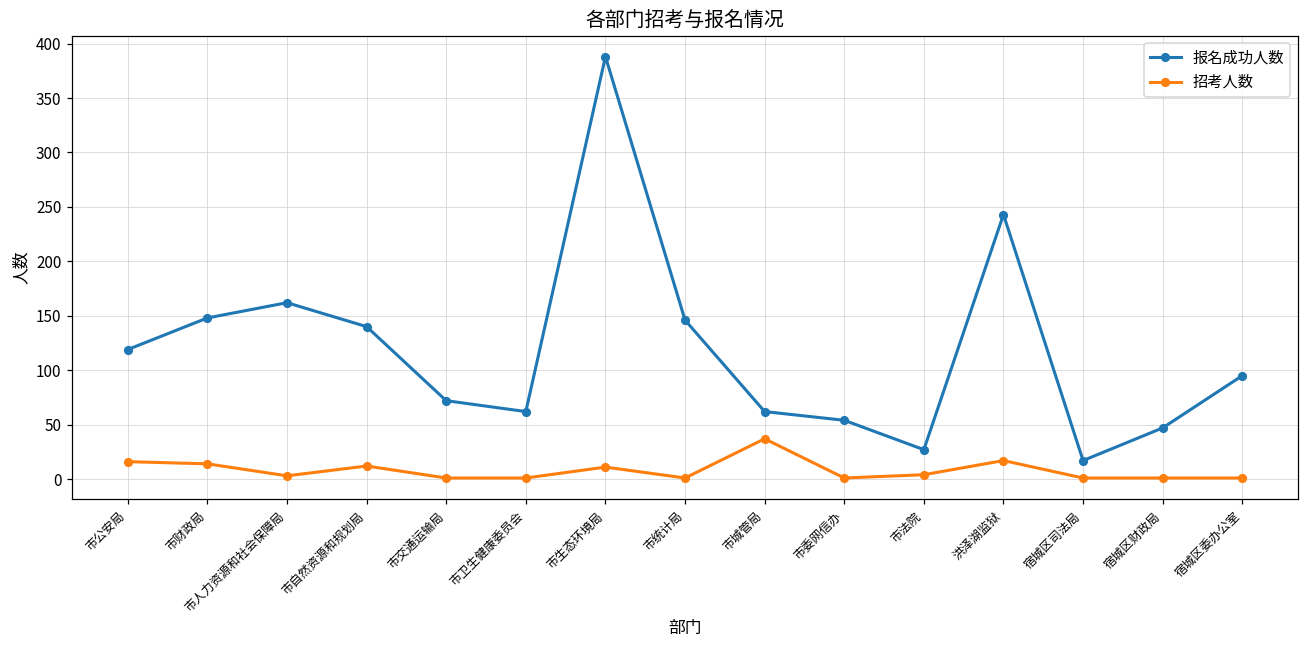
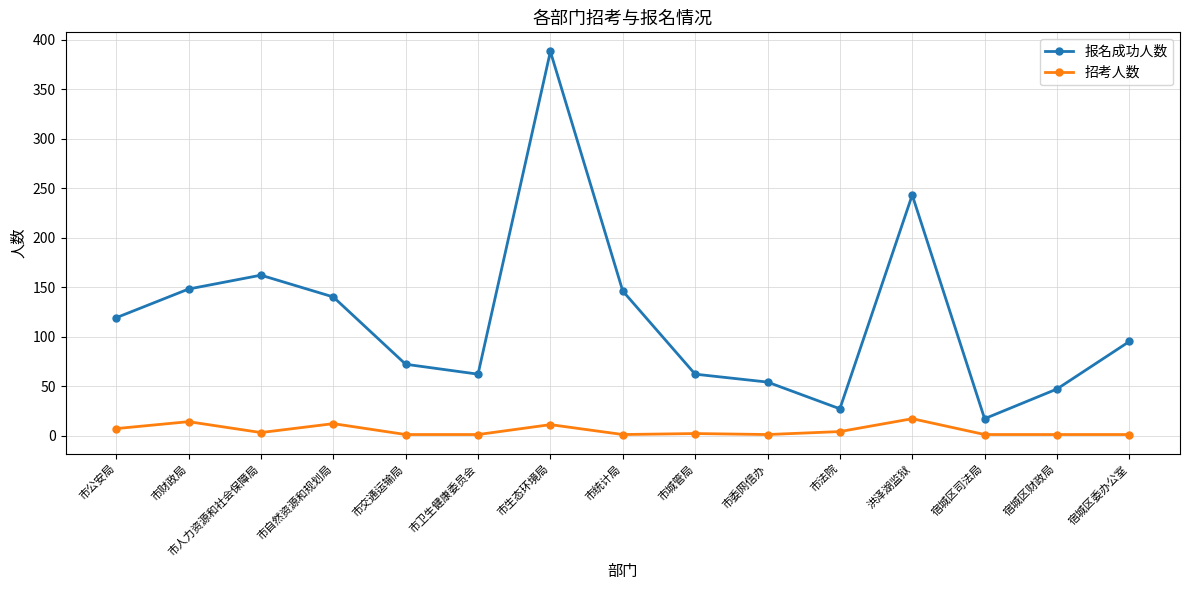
招考人数, 市公安局: 20 -> 10
招考人数, 市城管局: 40 -> 0
